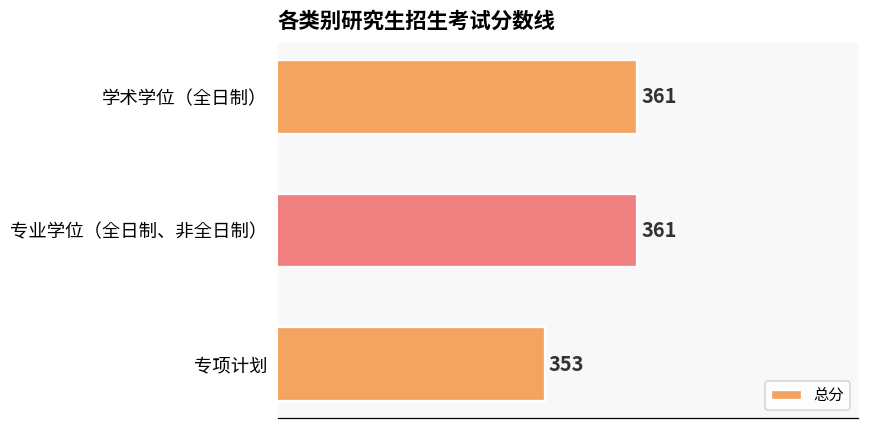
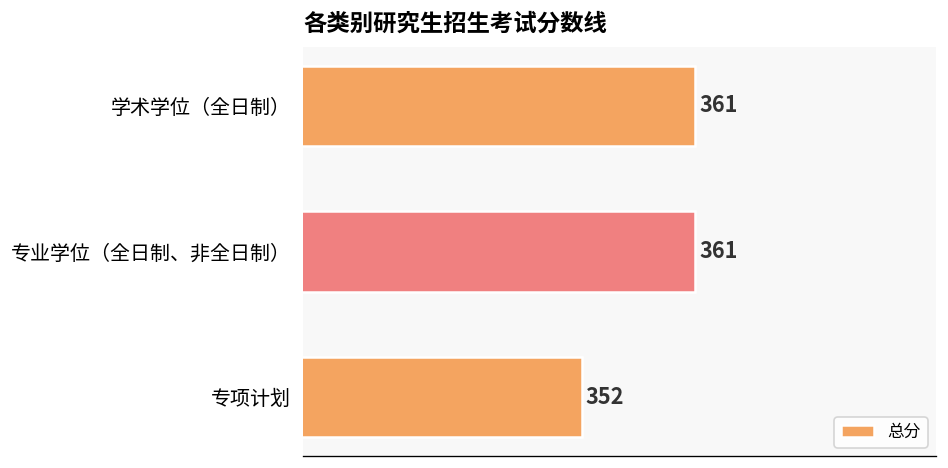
专项计划: 353 -> 352
